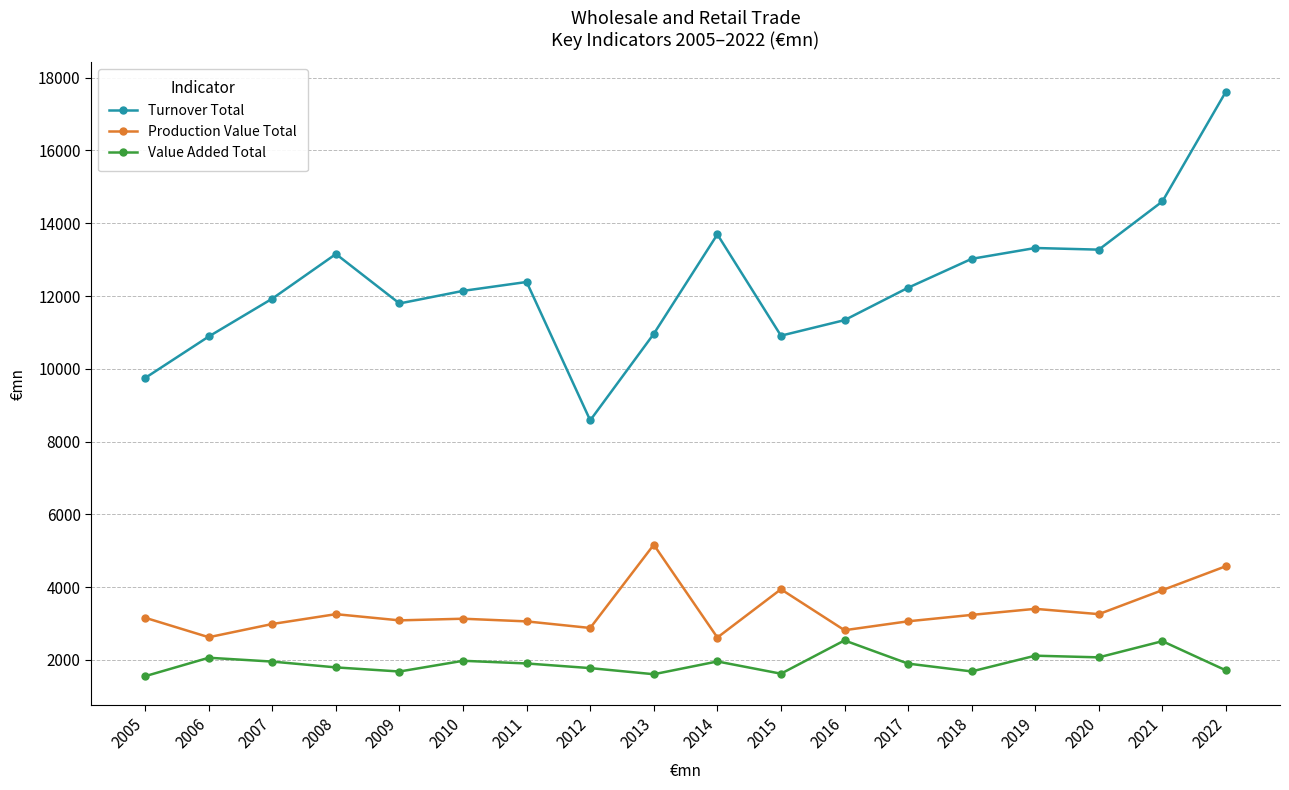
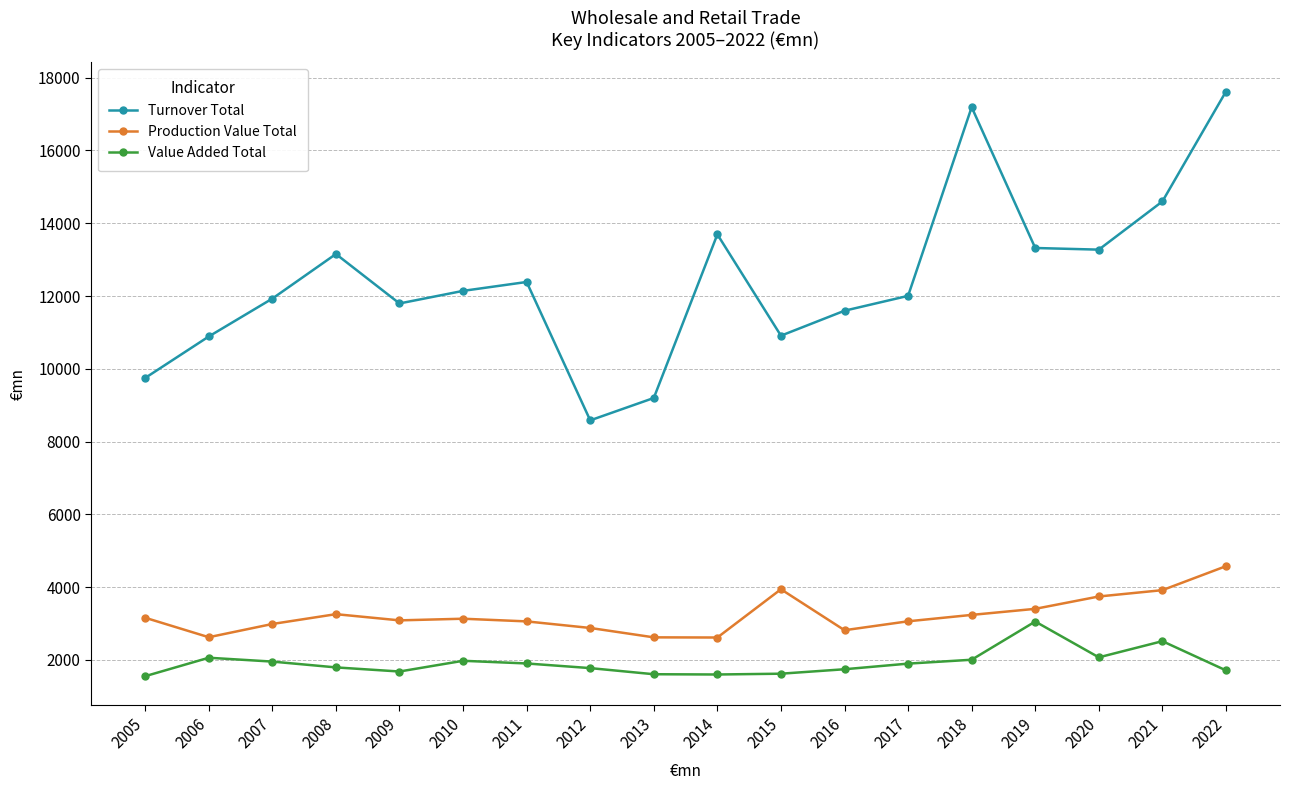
Turnover Total, 2013: 11000 -> 9200
Production Value Total, 2013: 5200 -> 2600
Value Added Total, 2014: 2000 -> 1600
Turnover Total, 2016: 11300 -> 11600
Value Added Total, 2016: 2500 -> 1700
Turnover Total, 2017: 12200 -> 12000
Turnover Total, 2018: 13000 -> 17200
Value Added Total, 2018: 1700 -> 2000
Value Added Total, 2019: 2100 -> 3100
Production Value Total, 2020: 3300 -> 3700
